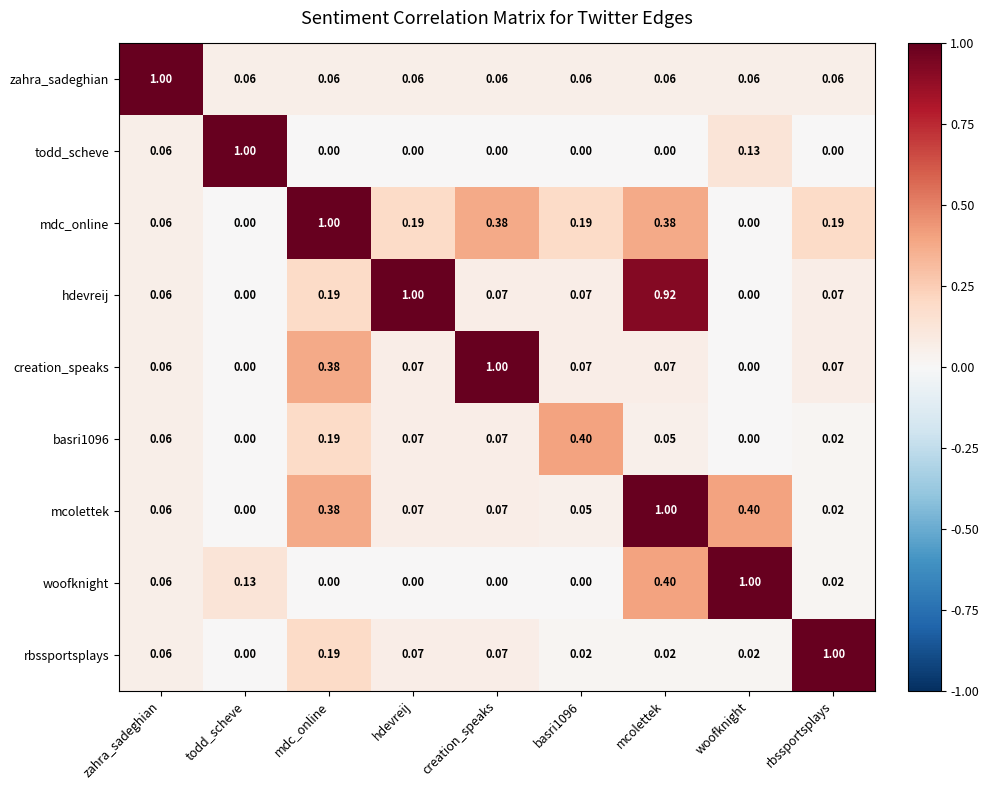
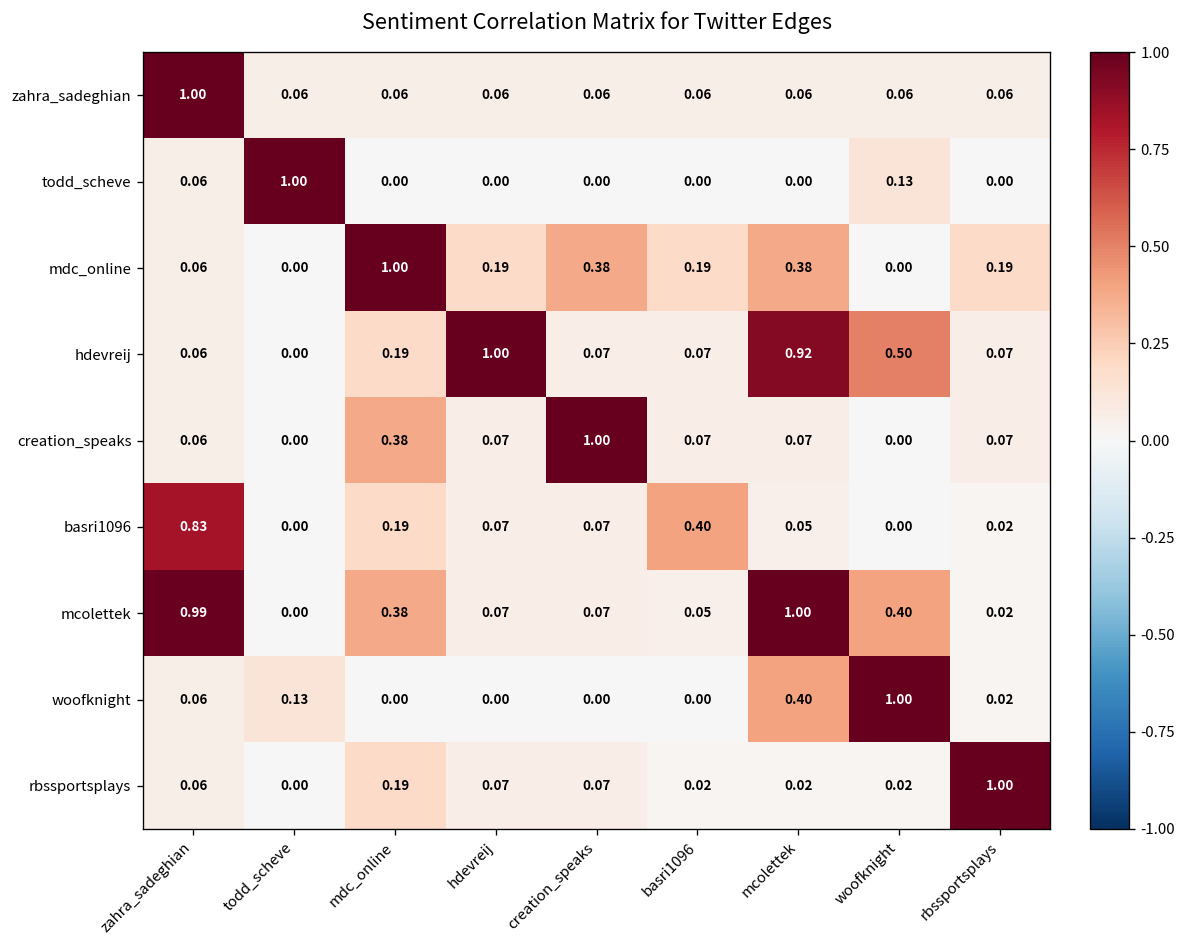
hdevreij, woofknight: 0.00 -> 0.50
basri1096, zahra_sadeghian: 0.06 -> 0.83
mcolettek, zahra_sadeghian: 0.06 -> 0.99
